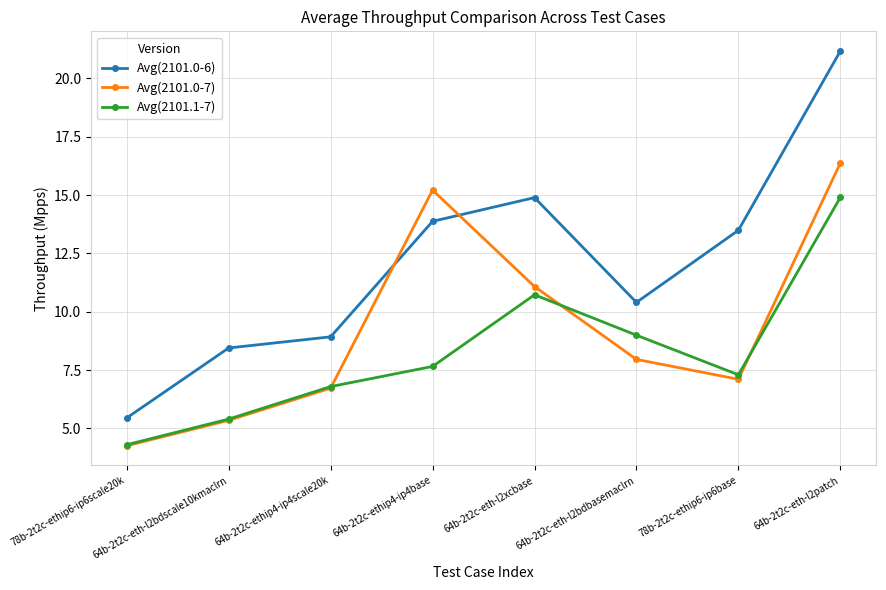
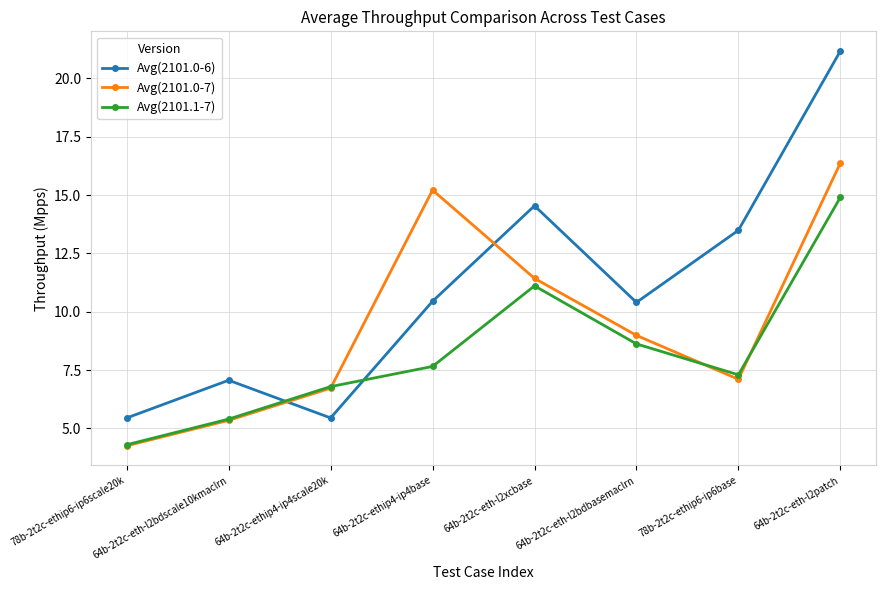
Avg(2101.0-6), 64b-2t2c-eth-l2bdscale10kmaclrn: 8.4 -> 7.1
Avg(2101.0-6), 64b-2t2c-ethip4-ip4scale20k: 8.9 -> 5.5
Avg(2101.0-6), 64b-2t2c-ethip4-ip4base: 13.9 -> 10.4
Avg(2101.0-6), 64b-2t2c-eth-l2xcbase: 14.9 -> 14.5
Avg(2101.0-7), 64b-2t2c-eth-l2xcbase: 11.1 -> 11.4
Avg(2101.1-7), 64b-2t2c-eth-l2xcbase: 10.7 -> 11.1
Avg(2101.0-7), 64b-2t2c-eth-l2bdbasemaclrn: 8.0 -> 9.0
Avg(2101.1-7), 64b-2t2c-eth-l2bdbasemaclrn: 9.0 -> 8.6
